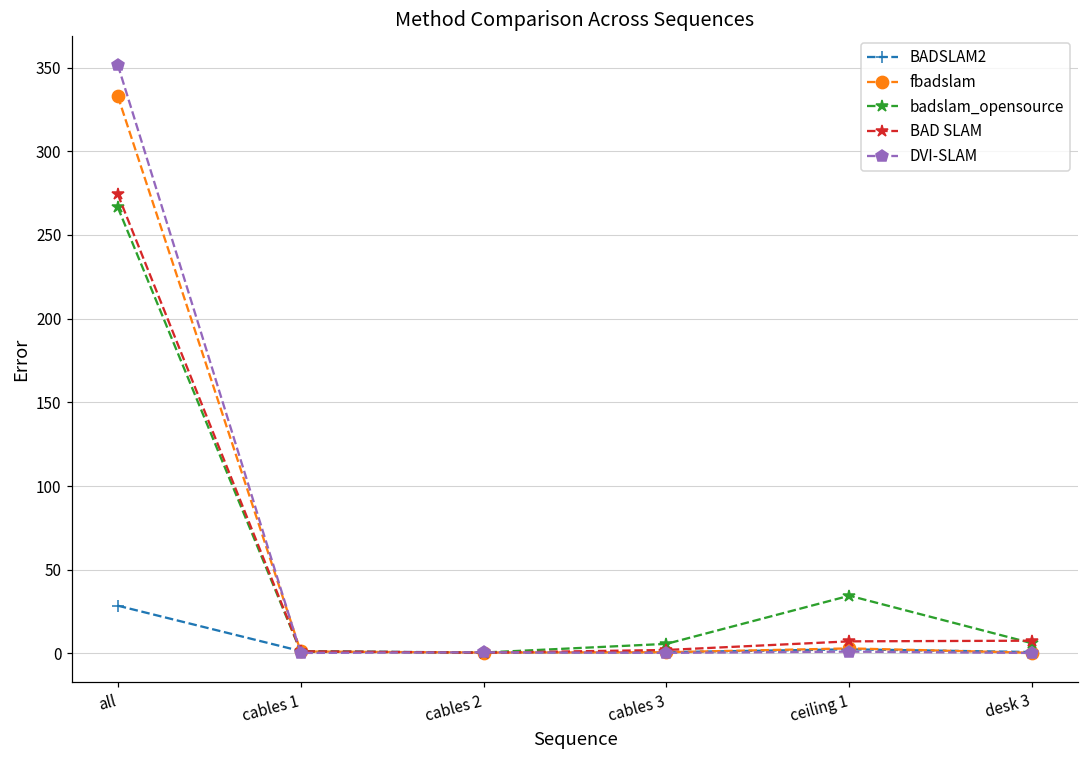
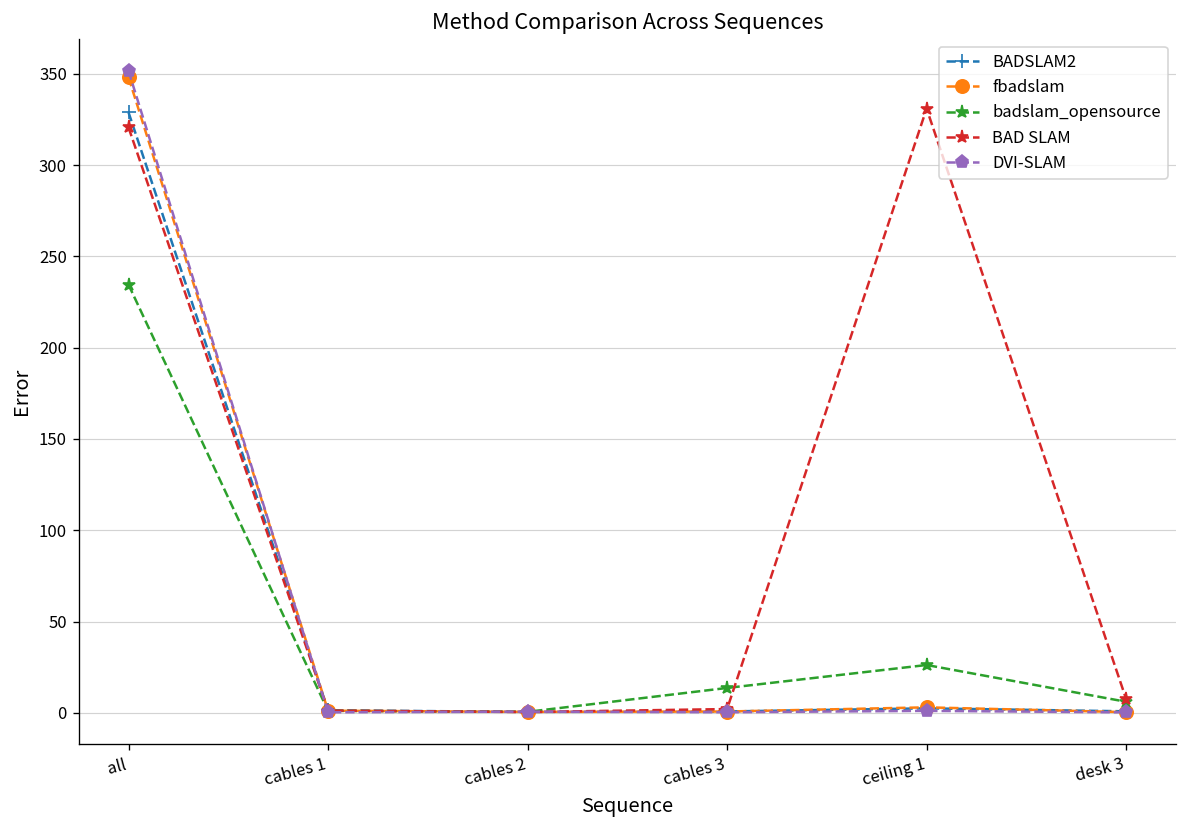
BADSLAM2, all: 29 -> 329
fbadslam, all: 333 -> 348
badslam_opensource, all: 266 -> 234
BAD SLAM, all: 274 -> 321
badslam_opensource, cables 3: 6 -> 14
badslam_opensource, ceiling 1: 35 -> 26
BAD SLAM, ceiling 1: 7 -> 331
